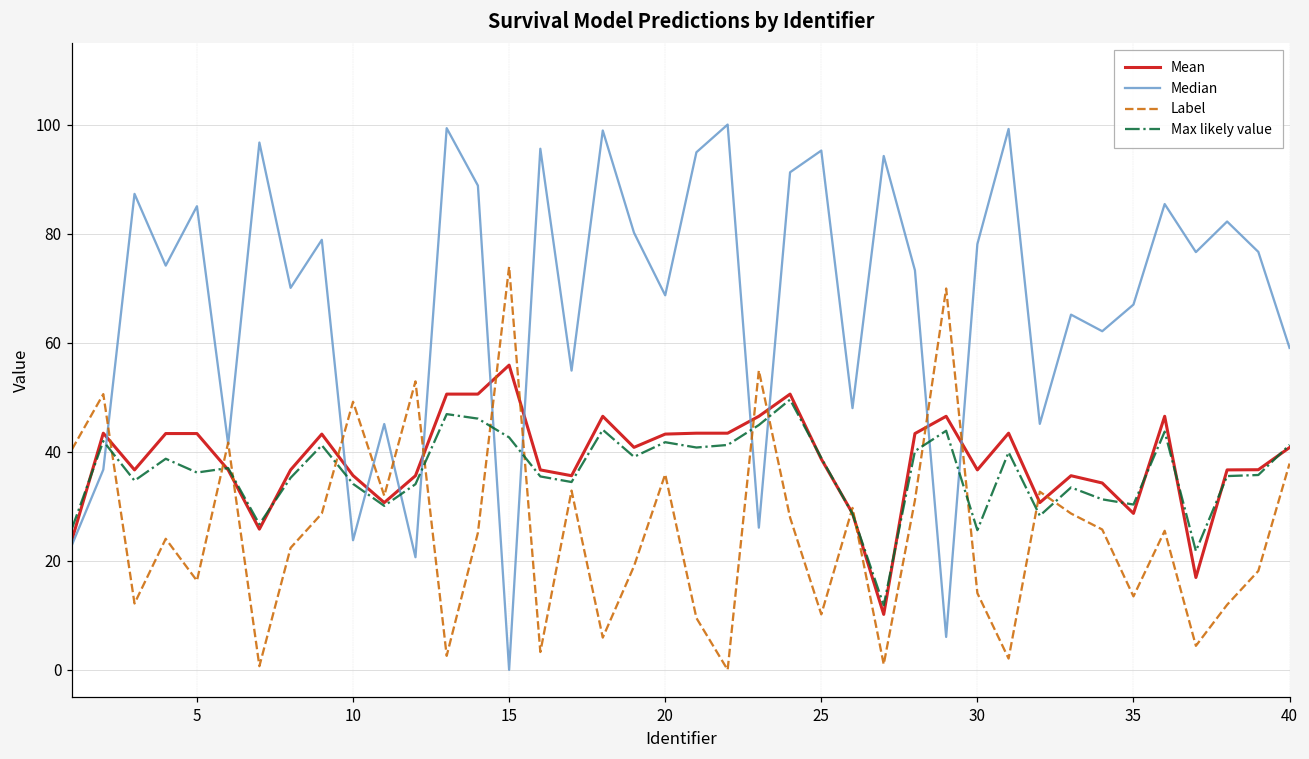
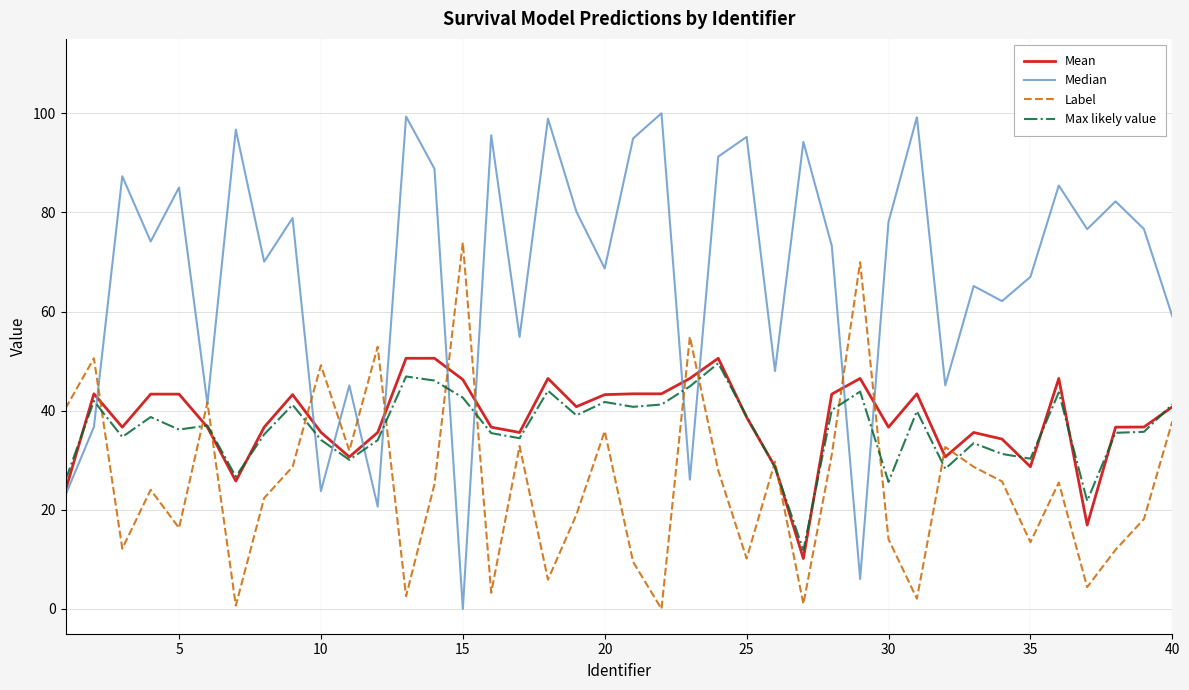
Mean, 15: 56 -> 46
